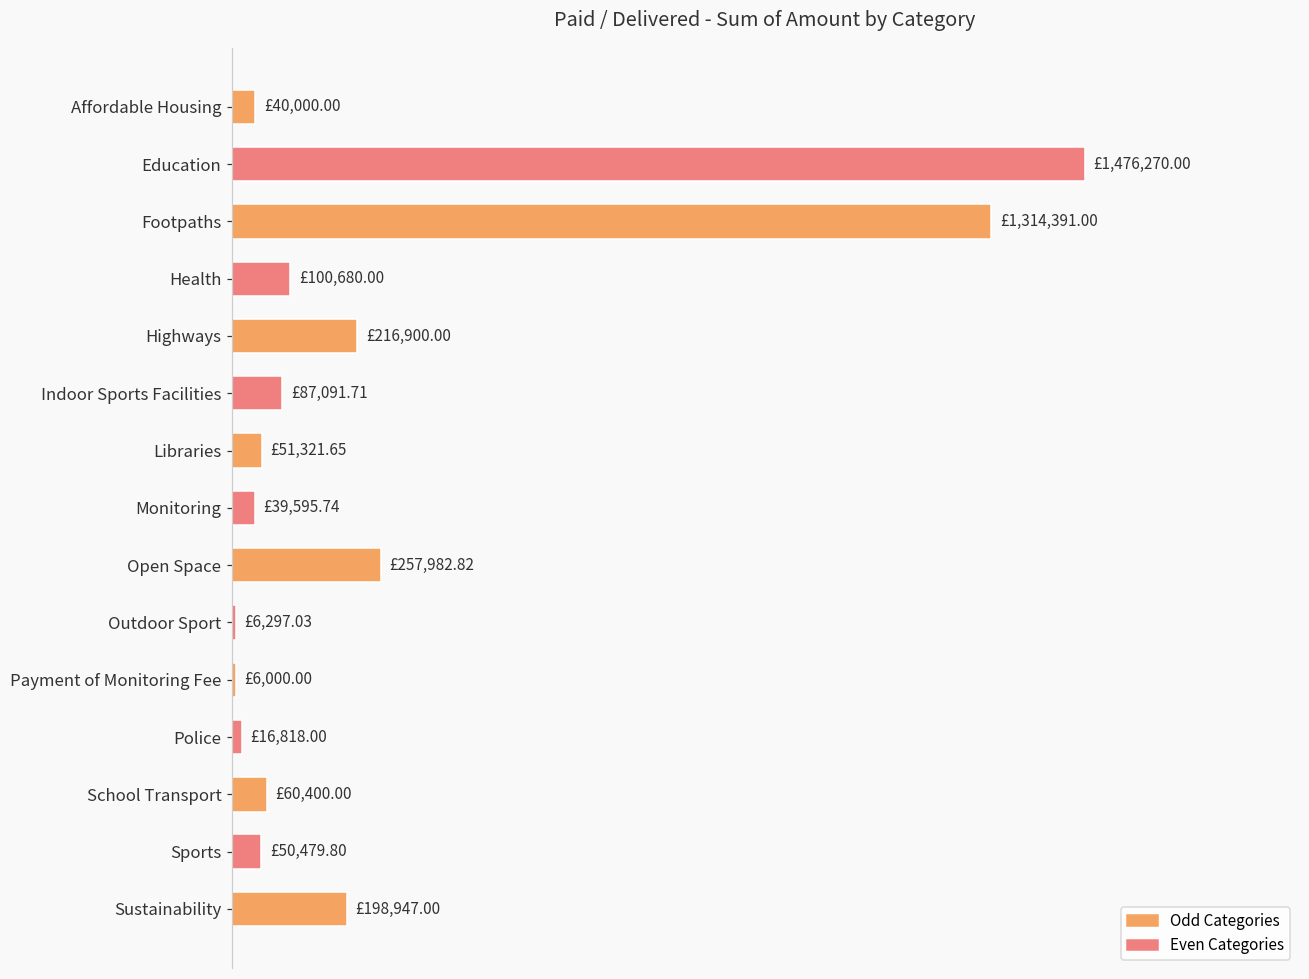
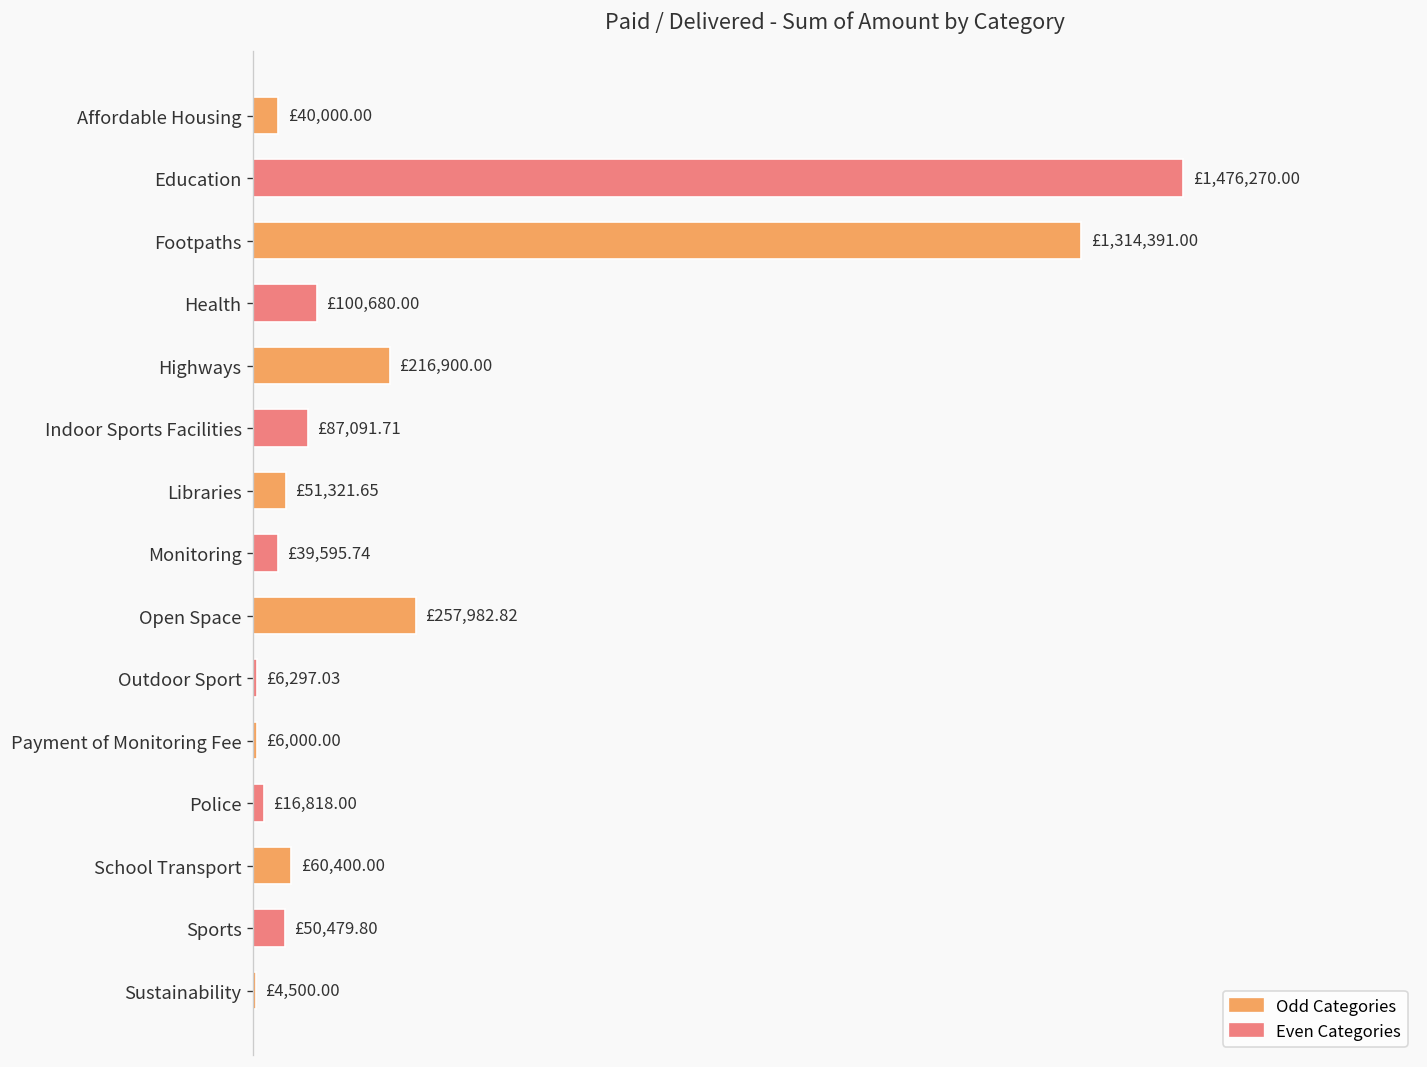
Sustainability: £198,947.00 -> £4,500.00
